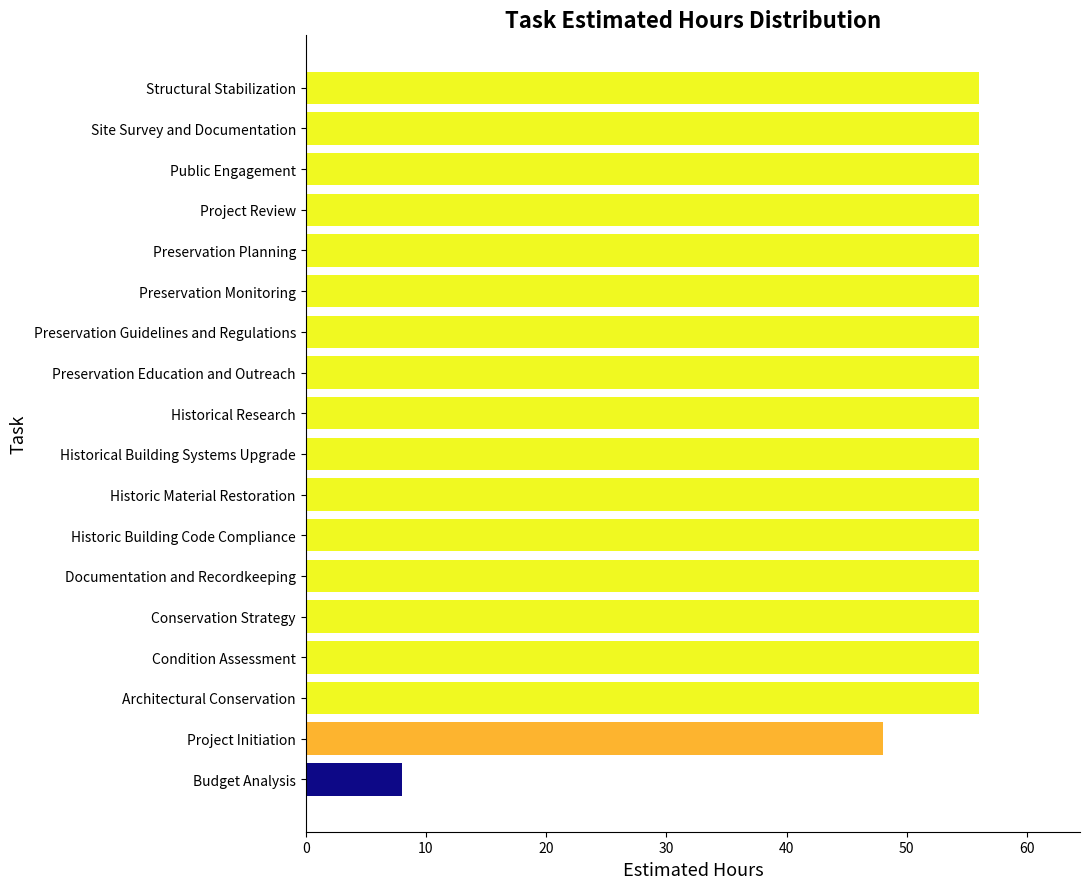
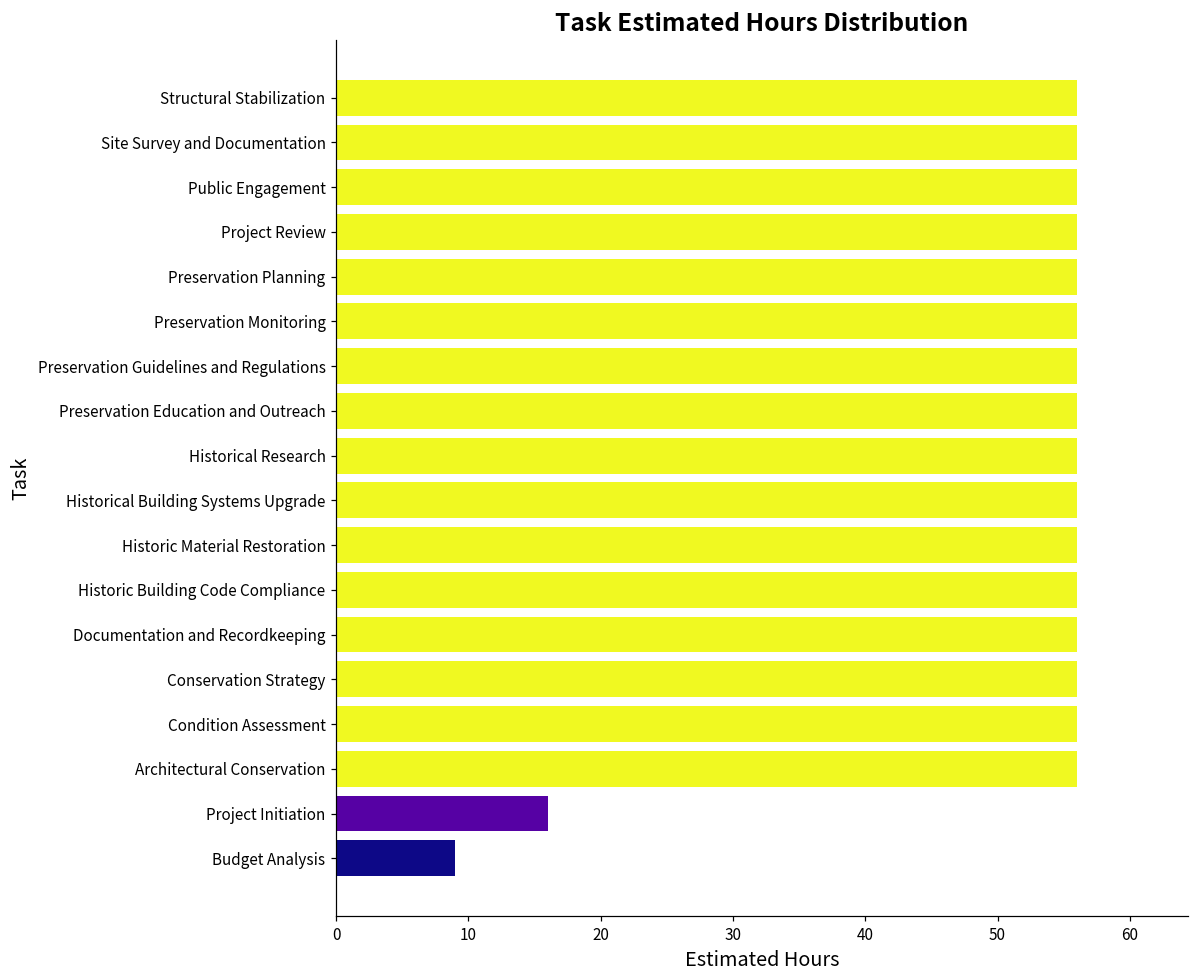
Project Initiation: 48 -> 16
Budget Analysis: 8 -> 9
